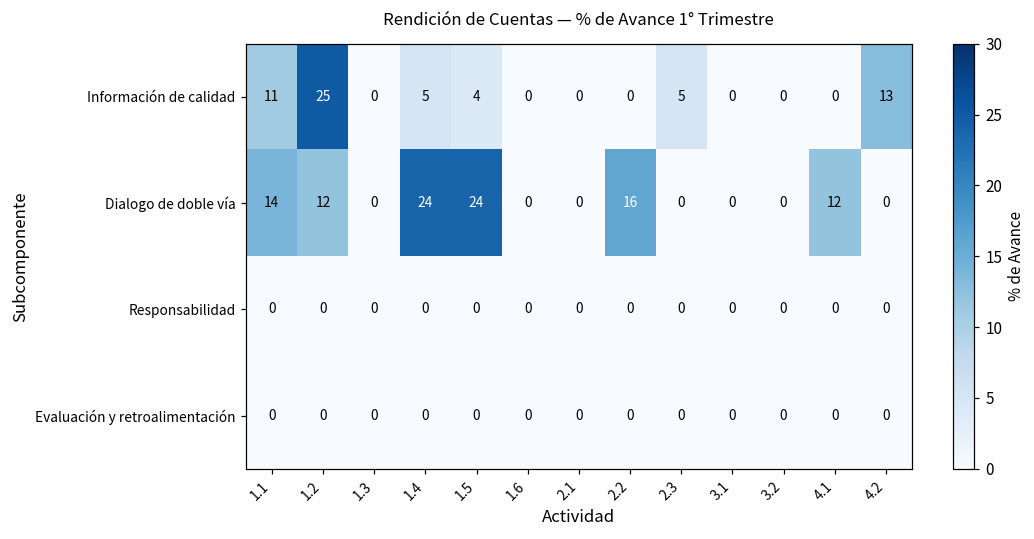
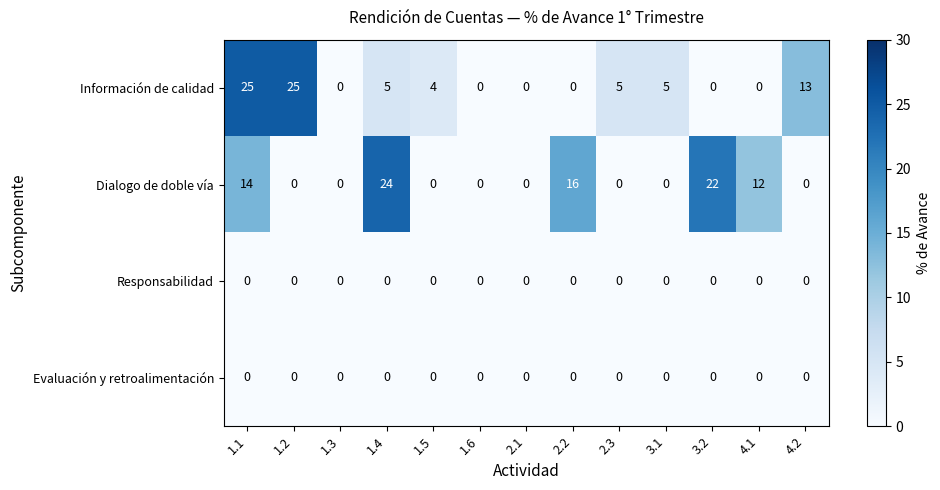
Información de calidad, 1.1: 11 -> 25
Información de calidad, 3.1: 0 -> 5
Dialogo de doble vía, 1.2: 12 -> 0
Dialogo de doble vía, 1.5: 24 -> 0
Dialogo de doble vía, 3.2: 0 -> 22
